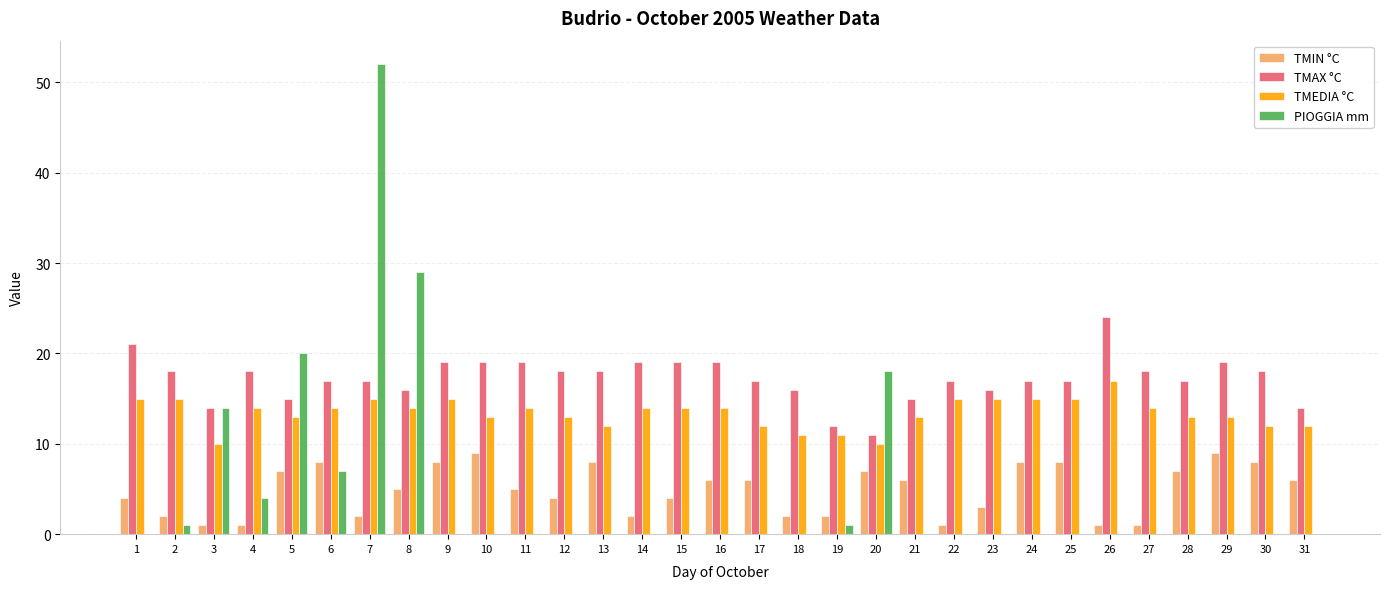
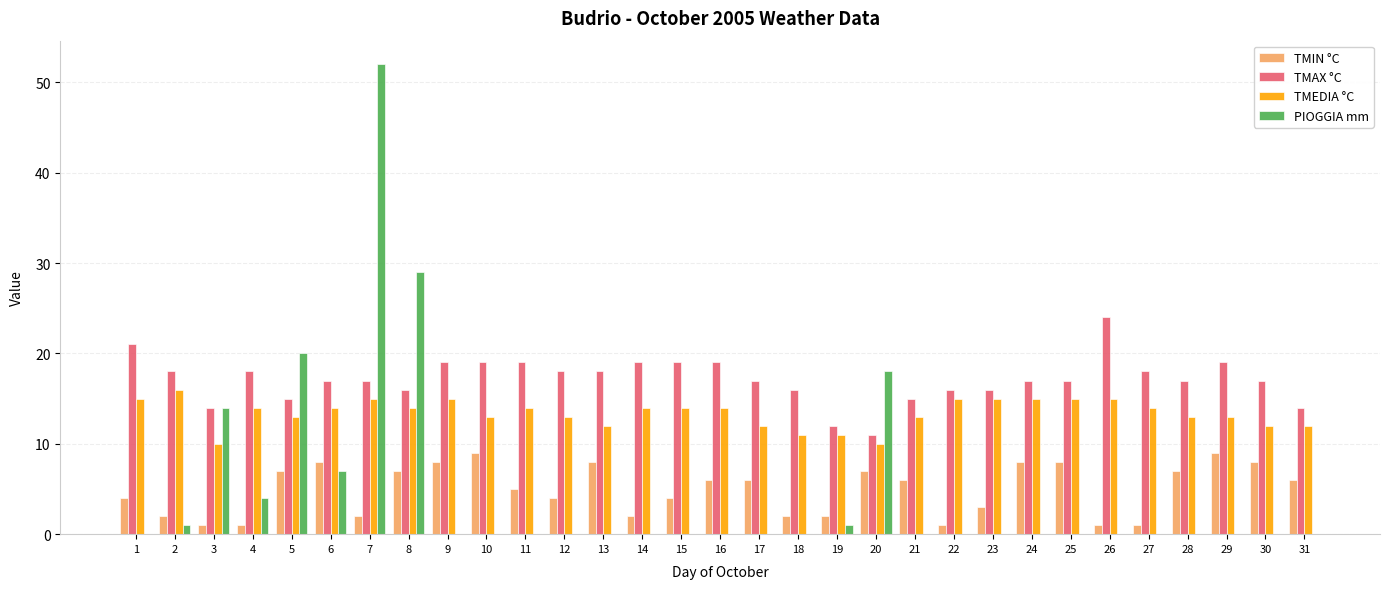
TMEDIA °C, 2: 15 -> 16
TMIN °C, 8: 5 -> 7
TMAX °C, 22: 17 -> 16
TMEDIA °C, 26: 17 -> 15
TMAX °C, 30: 18 -> 17
